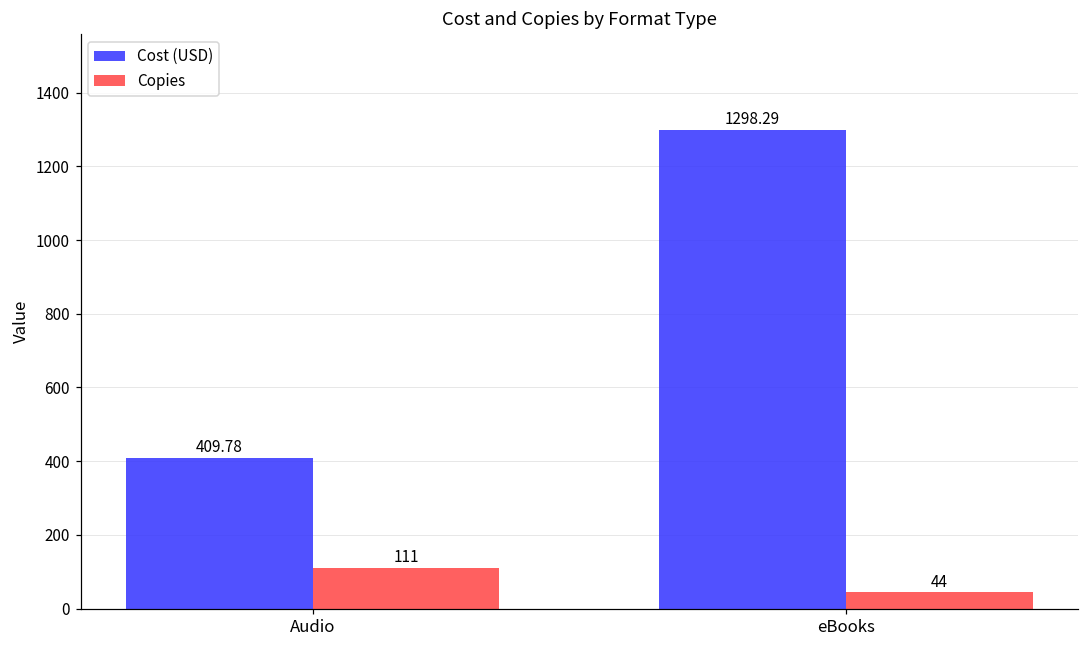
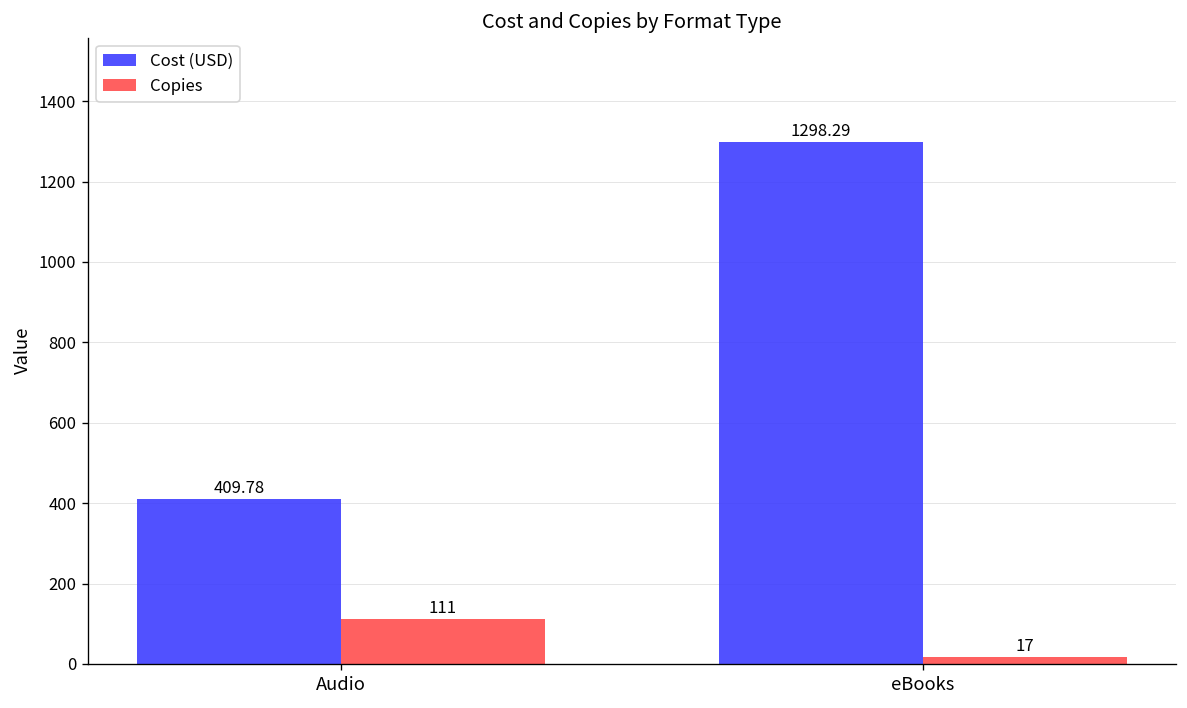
Copies, eBooks: 44 -> 17
